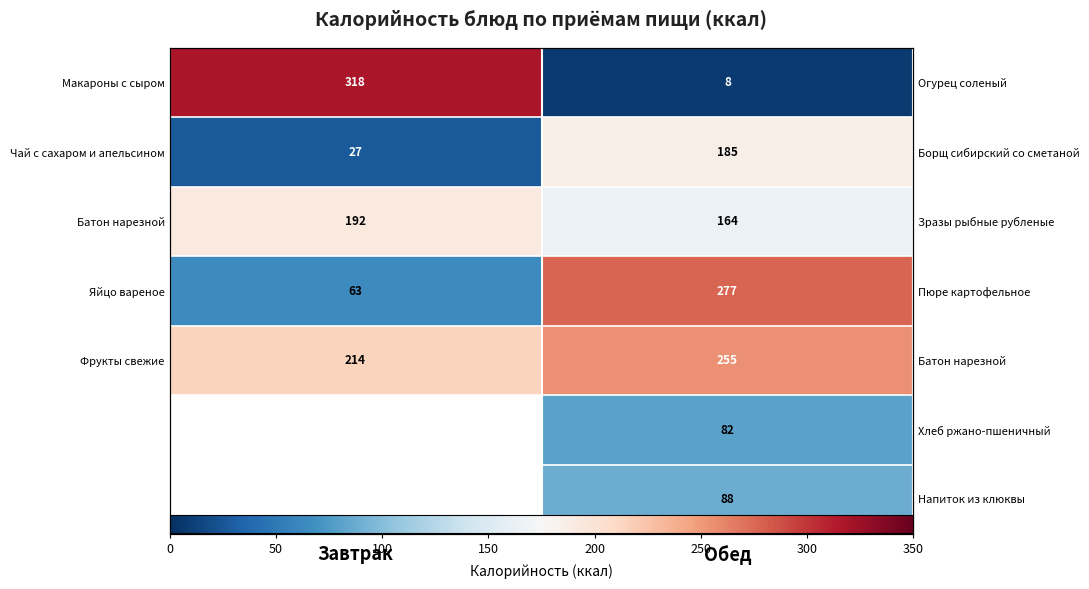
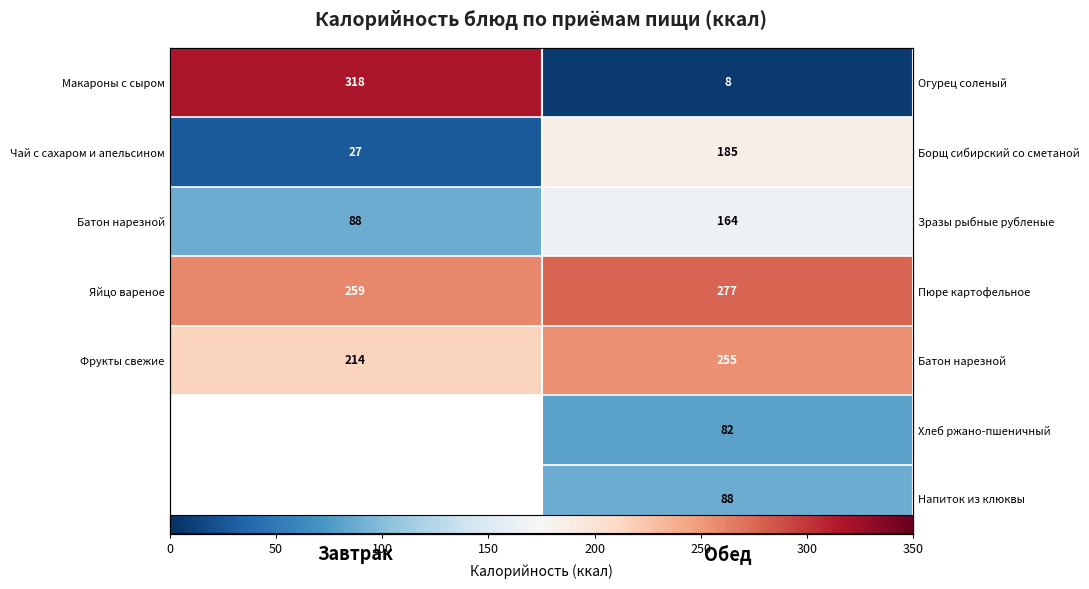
Батон нарезной, Завтрак: 192 -> 88
Яйцо вареное, Завтрак: 63 -> 259
